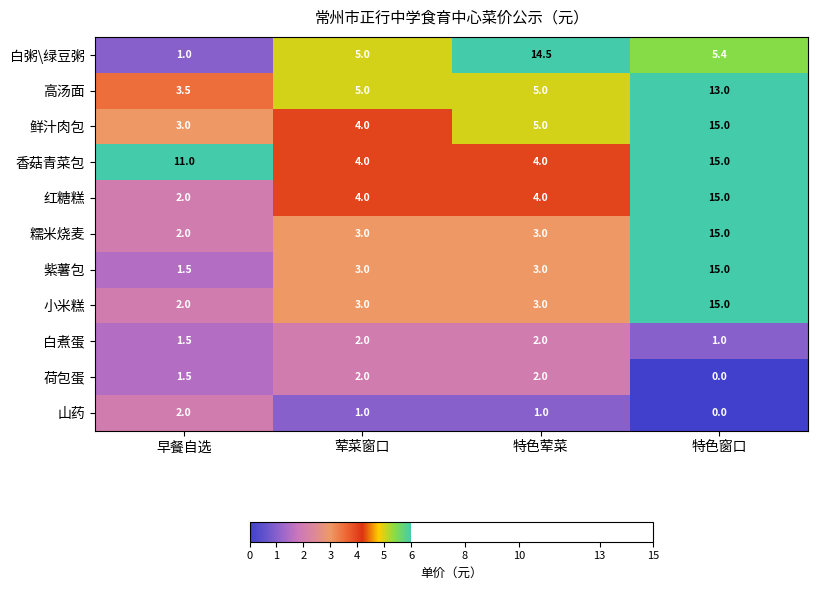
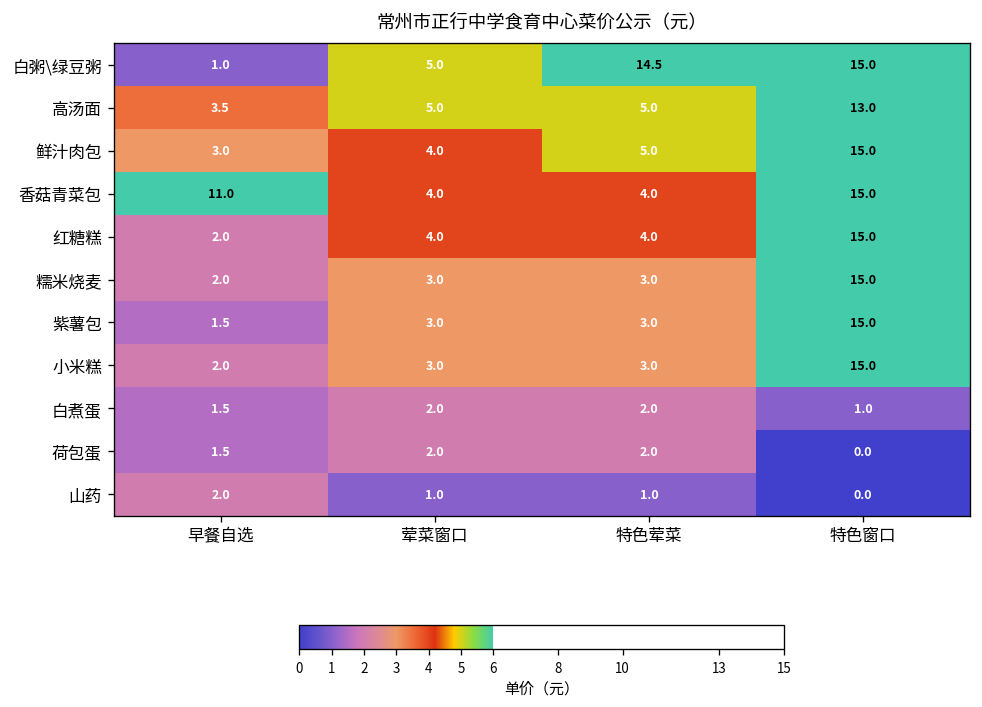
白粥\绿豆粥, 特色窗口: 5.4 -> 15.0
